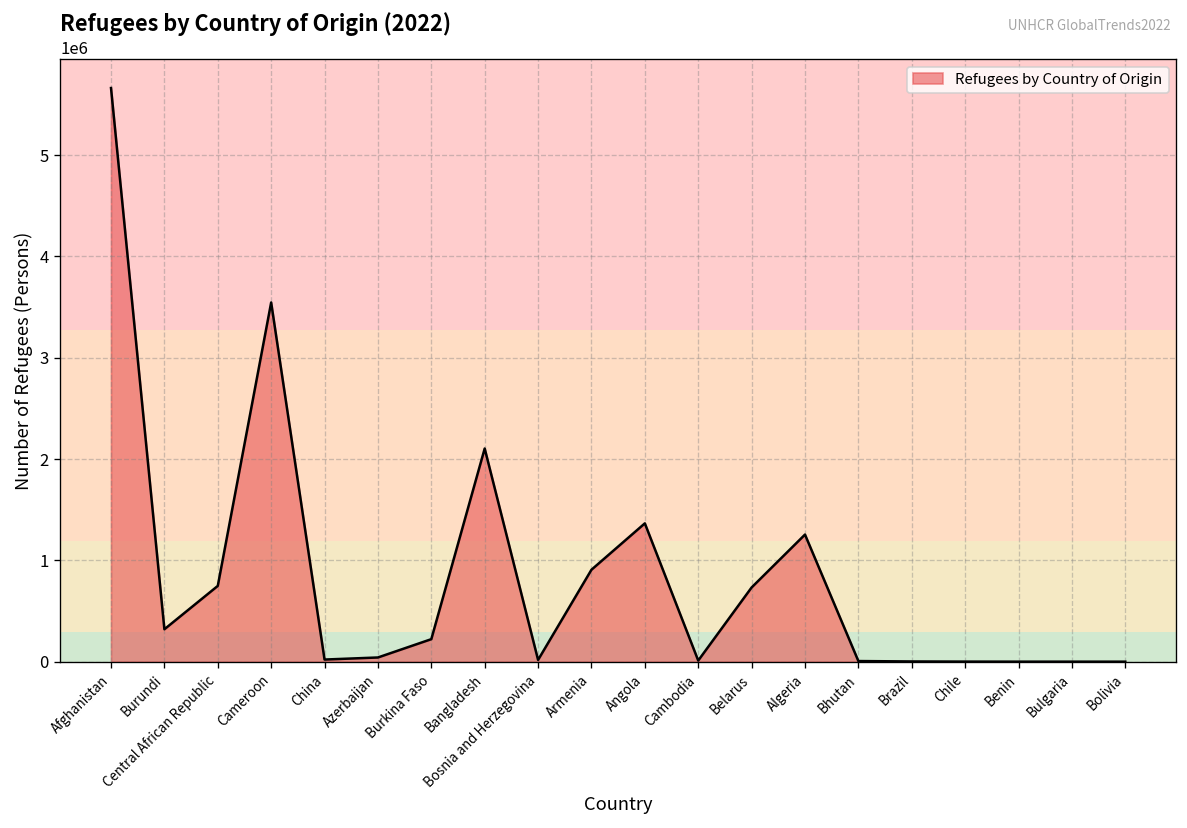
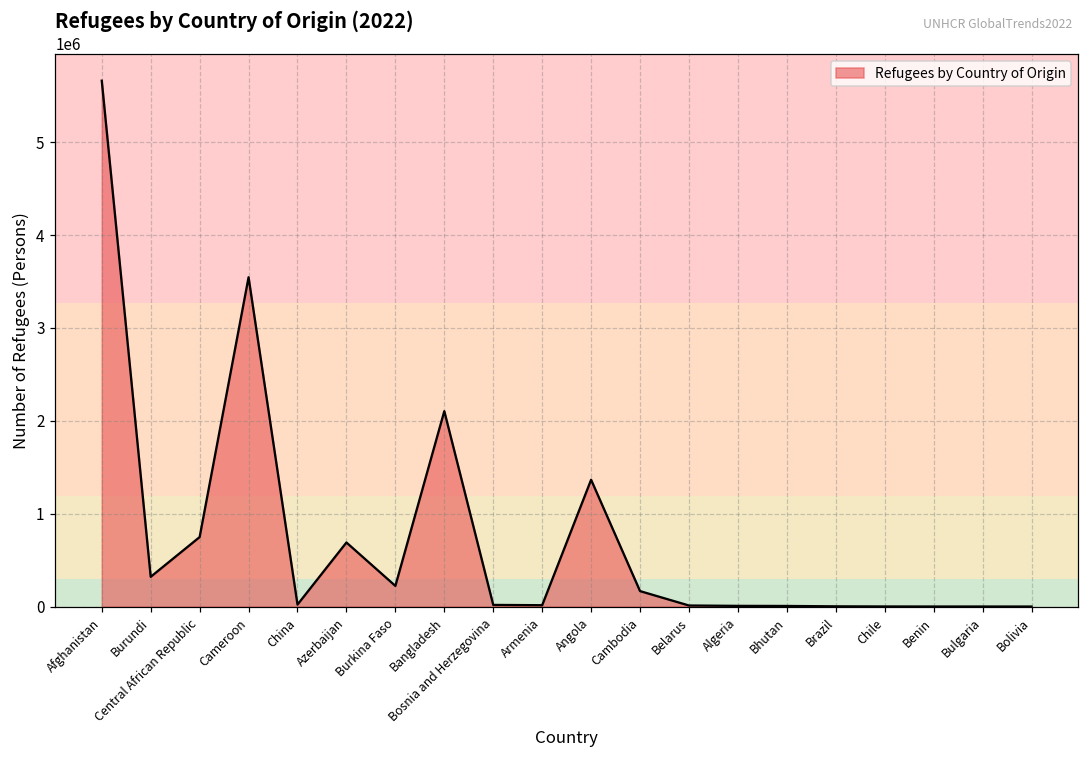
Azerbaijan: 0 -> 700000
Armenia: 900000 -> 0
Cambodia: 0 -> 200000
Belarus: 700000 -> 0
Algeria: 1300000 -> 0
